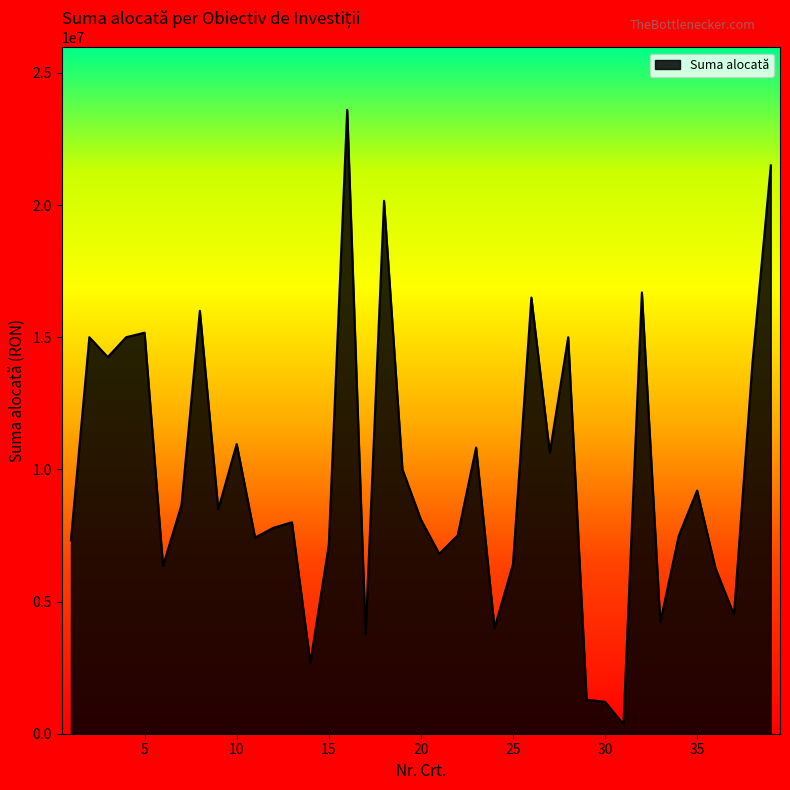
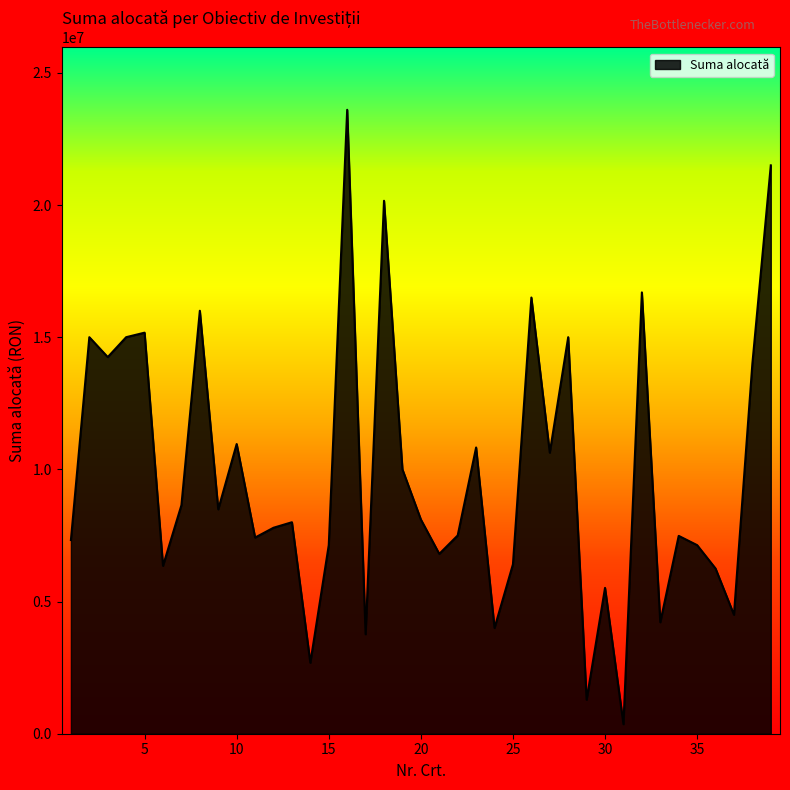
30: 1200000 -> 5500000
35: 9200000 -> 7100000
